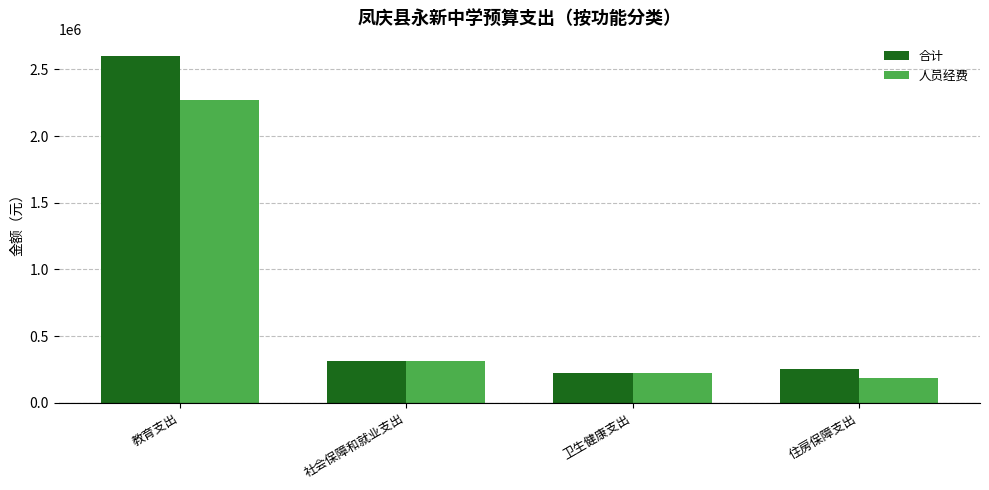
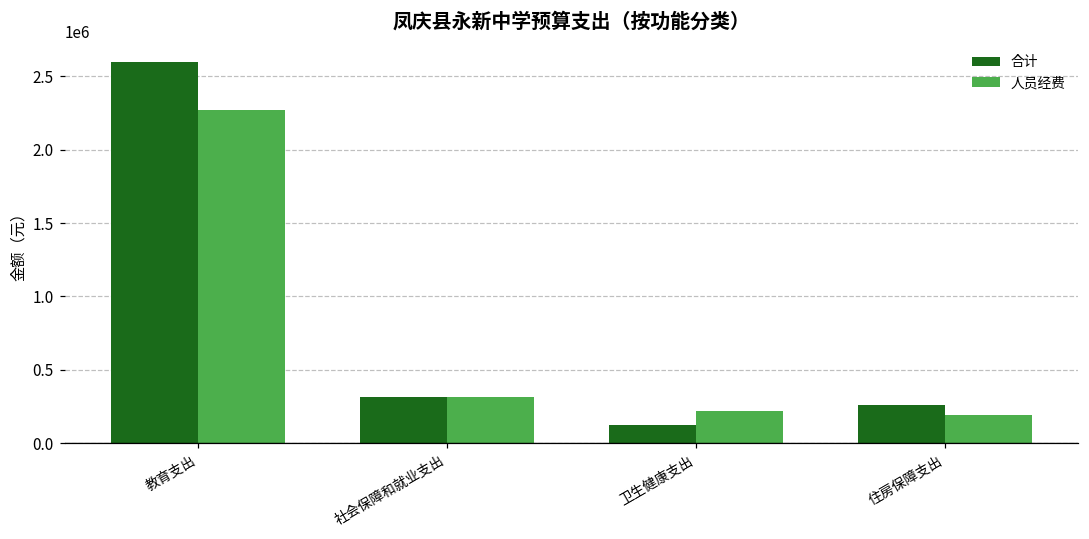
合计, 卫生健康支出: 220000 -> 130000
